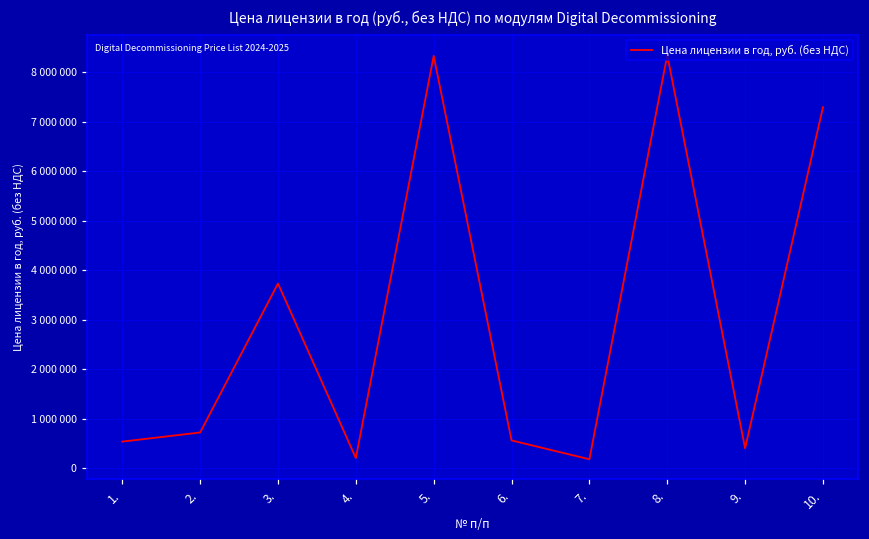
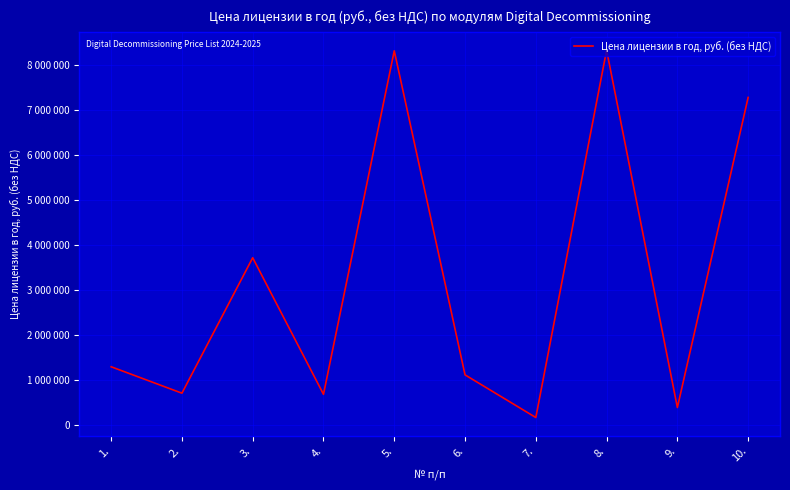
1.: 500000 -> 1300000
4.: 200000 -> 700000
6.: 600000 -> 1100000
